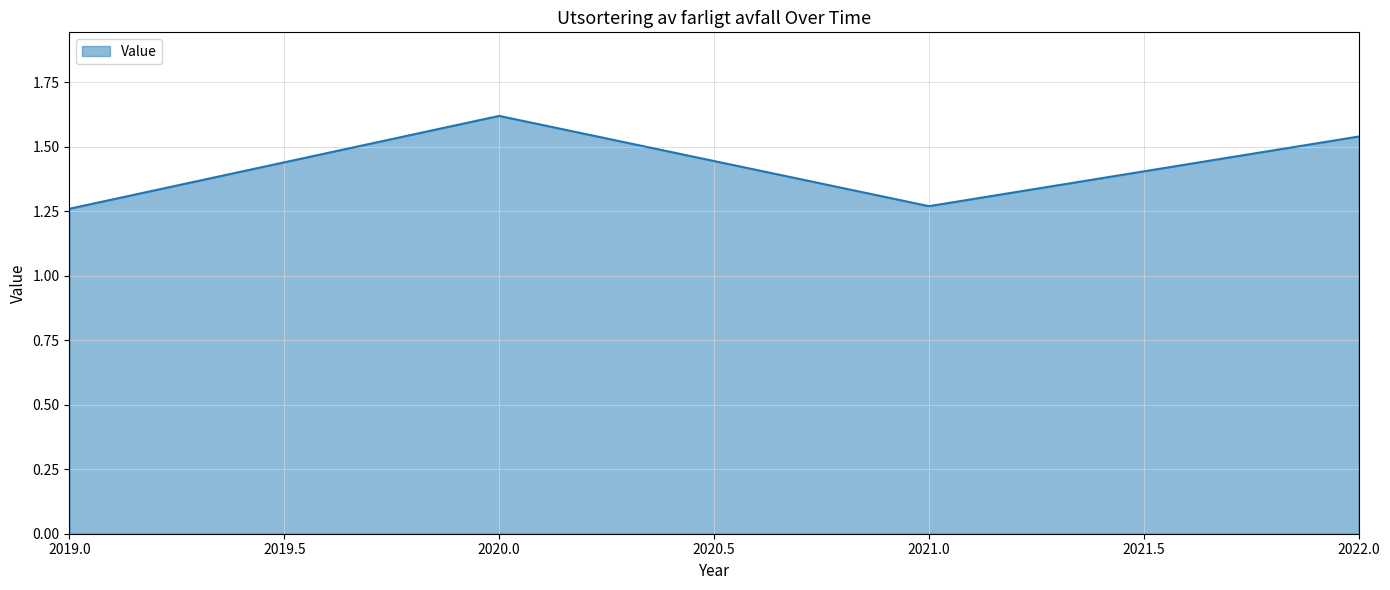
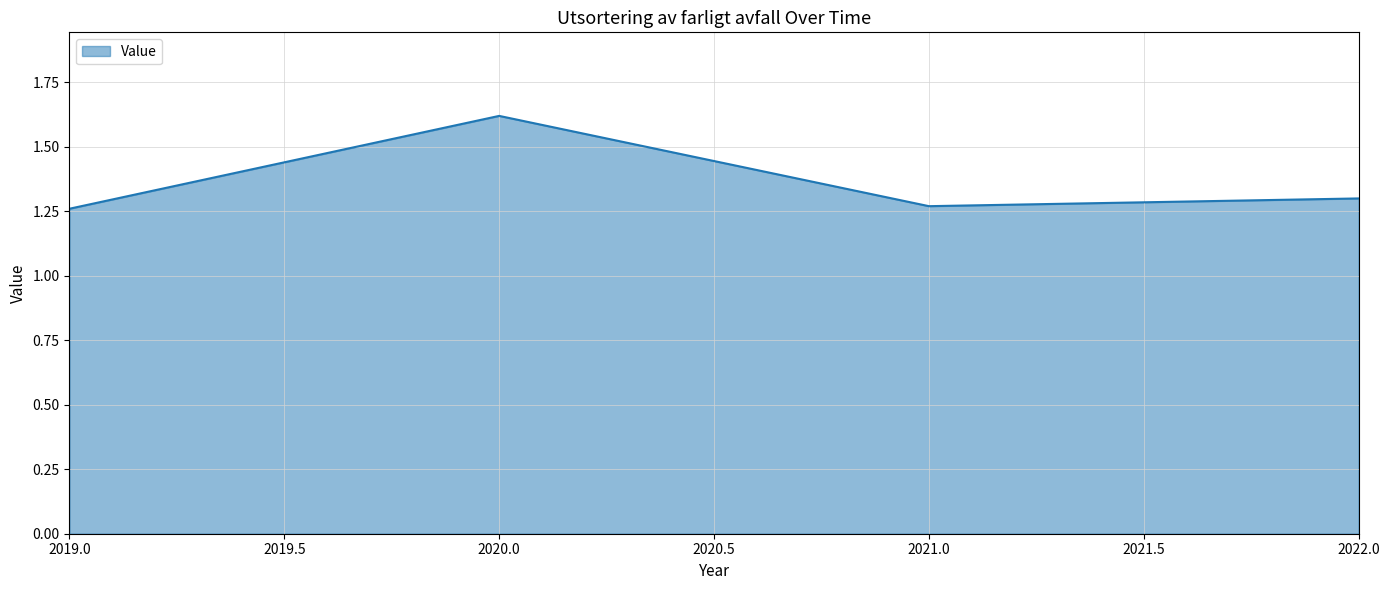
2022.0: 1.54 -> 1.30
